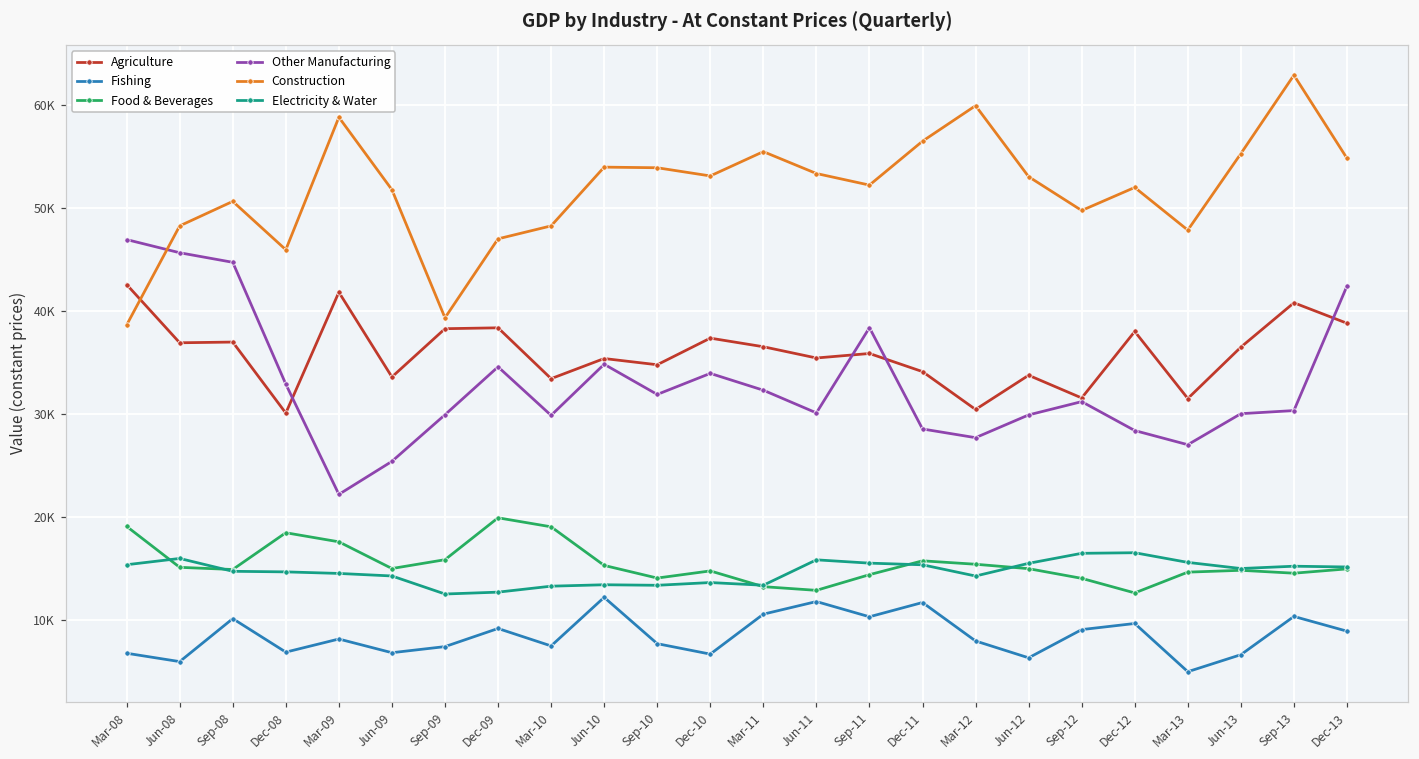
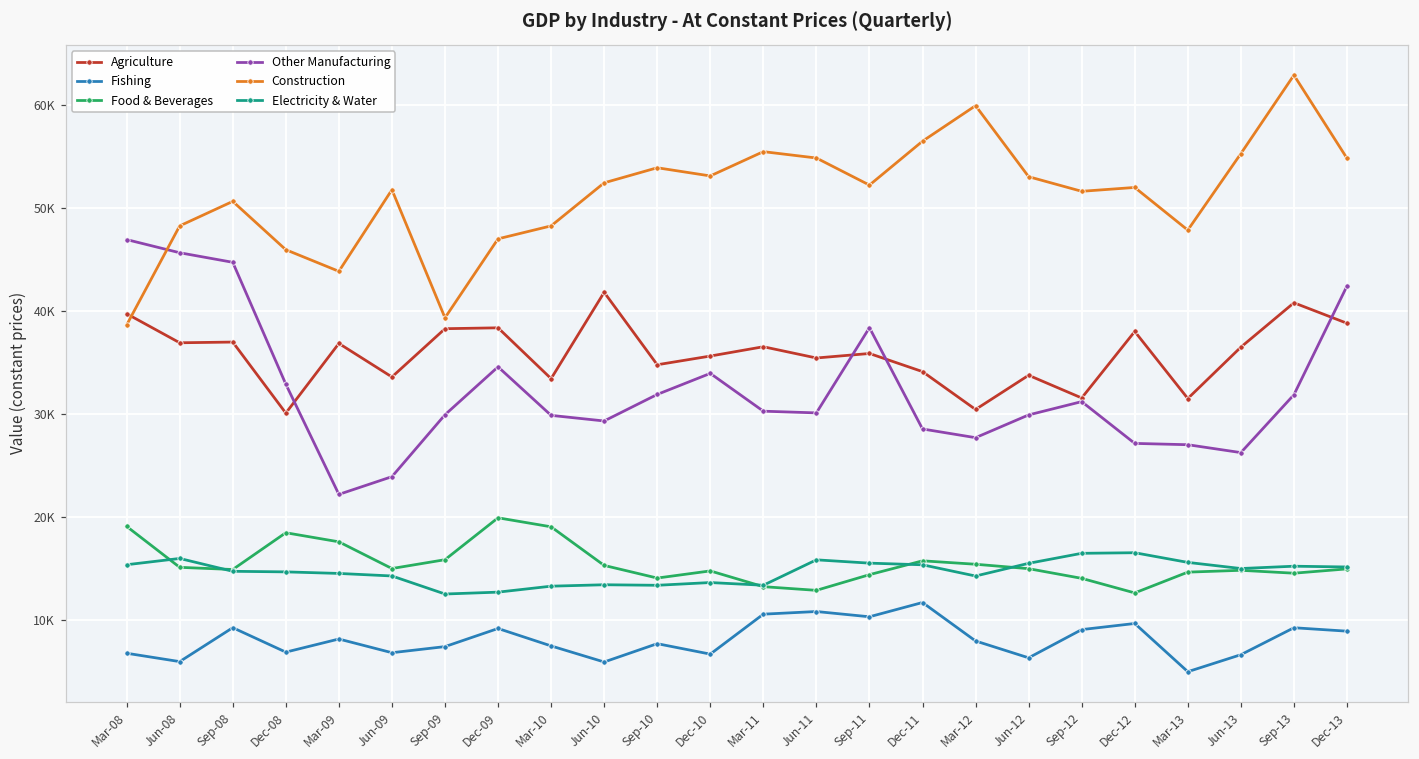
Agriculture, Mar-08: 43000 -> 40000
Fishing, Sep-08: 10000 -> 9000
Agriculture, Mar-09: 42000 -> 37000
Construction, Mar-09: 59000 -> 44000
Other Manufacturing, Jun-09: 25000 -> 24000
Agriculture, Jun-10: 35000 -> 42000
Fishing, Jun-10: 12000 -> 6000
Other Manufacturing, Jun-10: 35000 -> 29000
Construction, Jun-10: 54000 -> 52000
Agriculture, Dec-10: 37000 -> 36000
Other Manufacturing, Mar-11: 32000 -> 30000
Fishing, Jun-11: 12000 -> 11000
Construction, Jun-11: 53000 -> 55000
Construction, Sep-12: 50000 -> 52000
Other Manufacturing, Dec-12: 28000 -> 27000
Other Manufacturing, Jun-13: 30000 -> 26000
Fishing, Sep-13: 10000 -> 9000
Other Manufacturing, Sep-13: 30000 -> 32000
